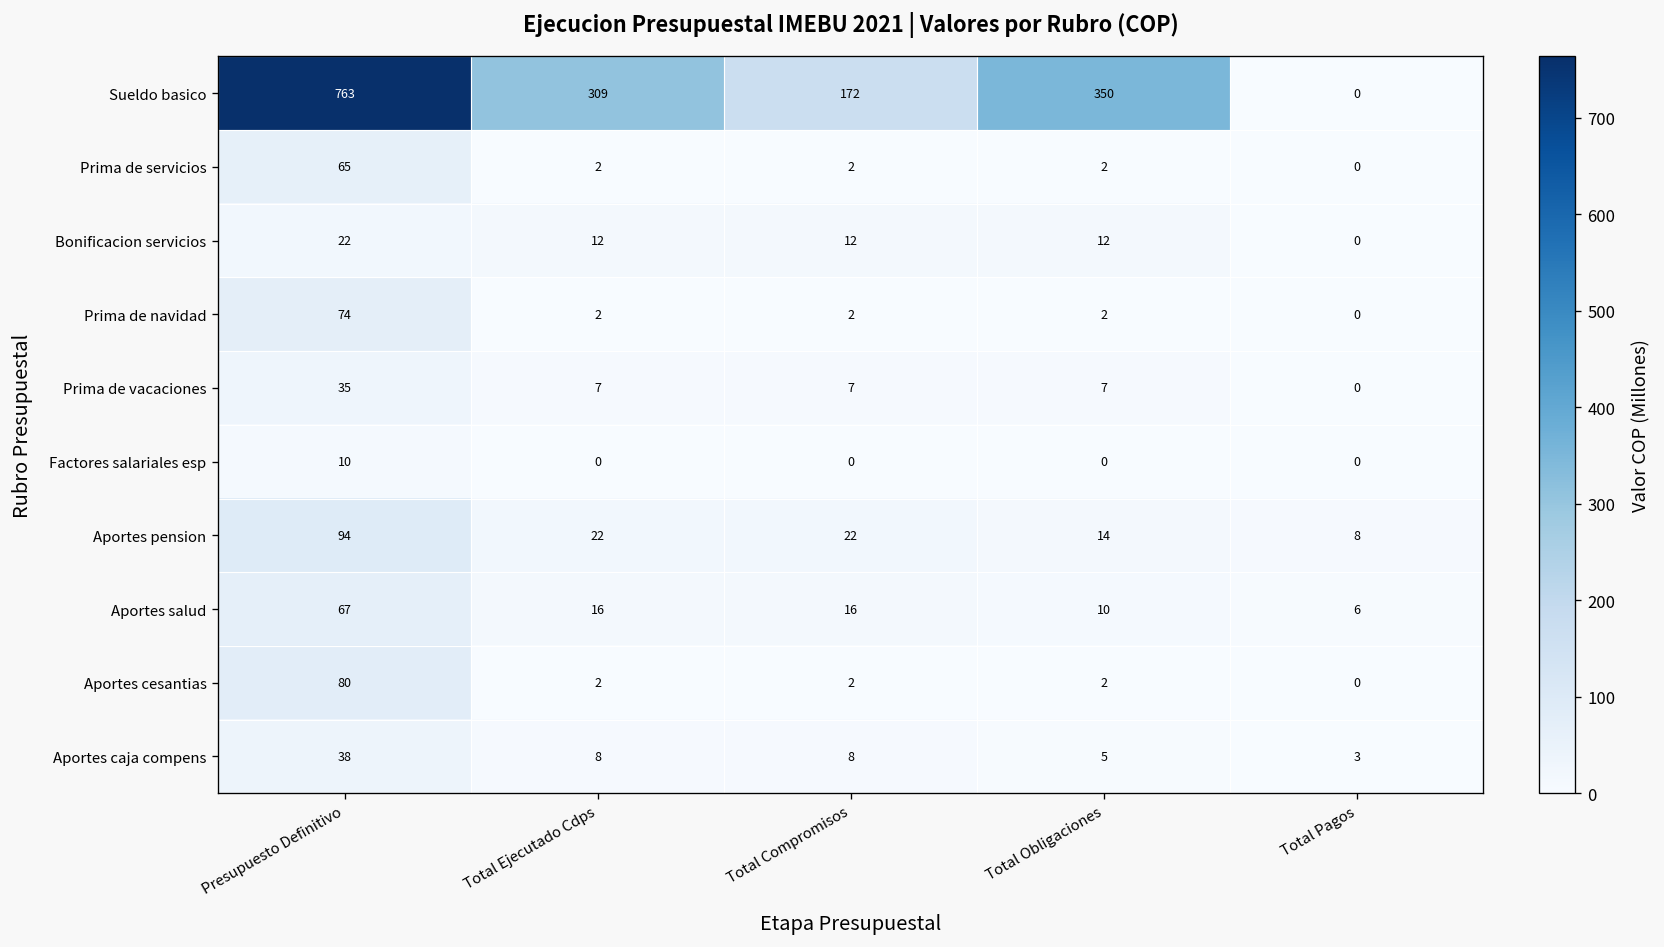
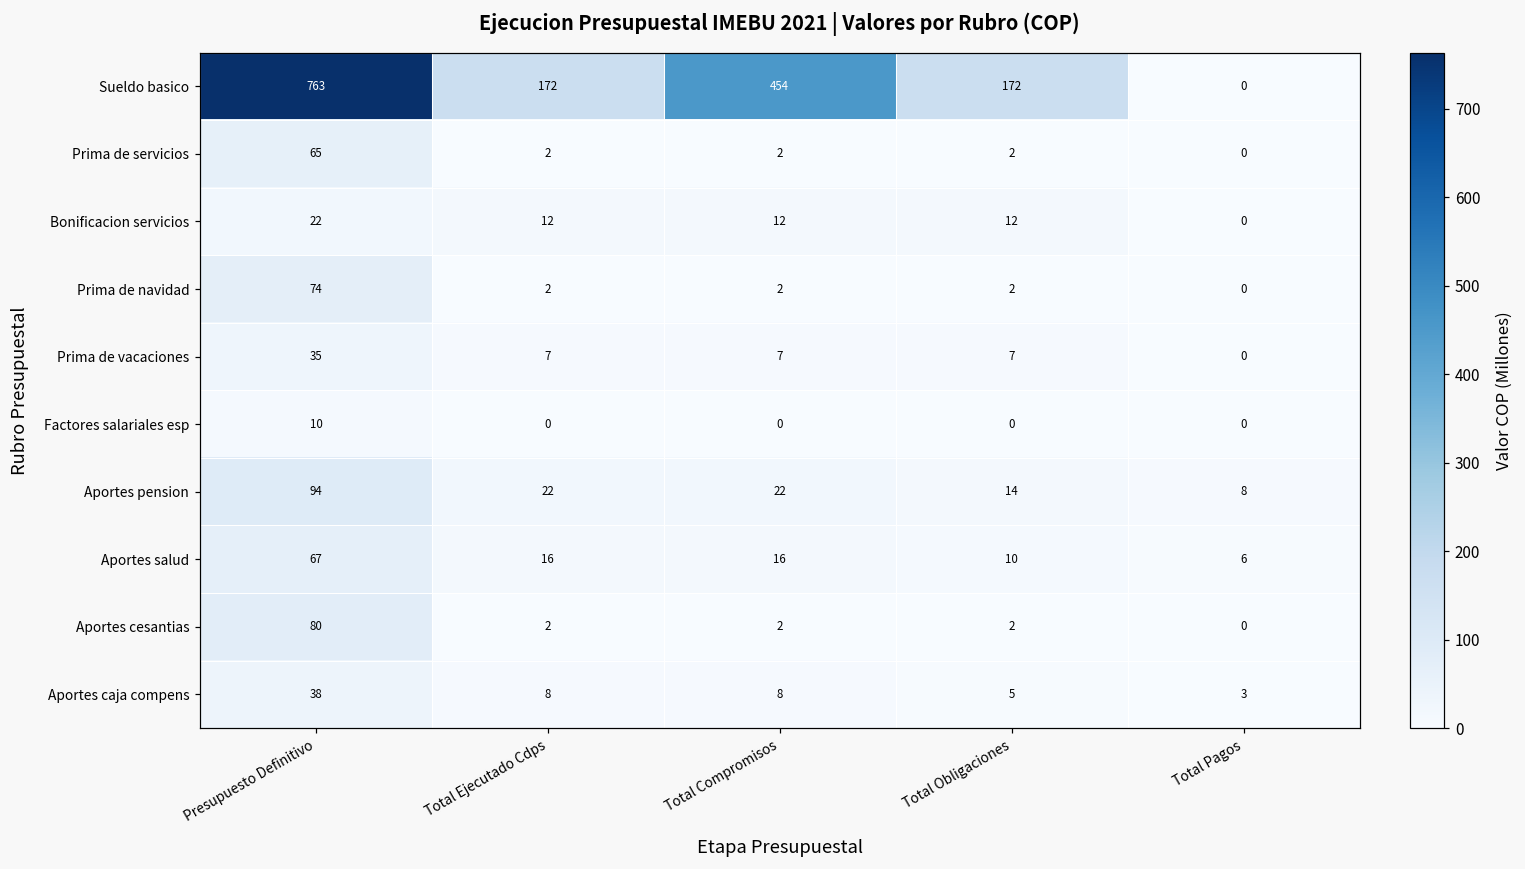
Sueldo basico, Total Ejecutado Cdps: 309 -> 172
Sueldo basico, Total Compromisos: 172 -> 454
Sueldo basico, Total Obligaciones: 350 -> 172
